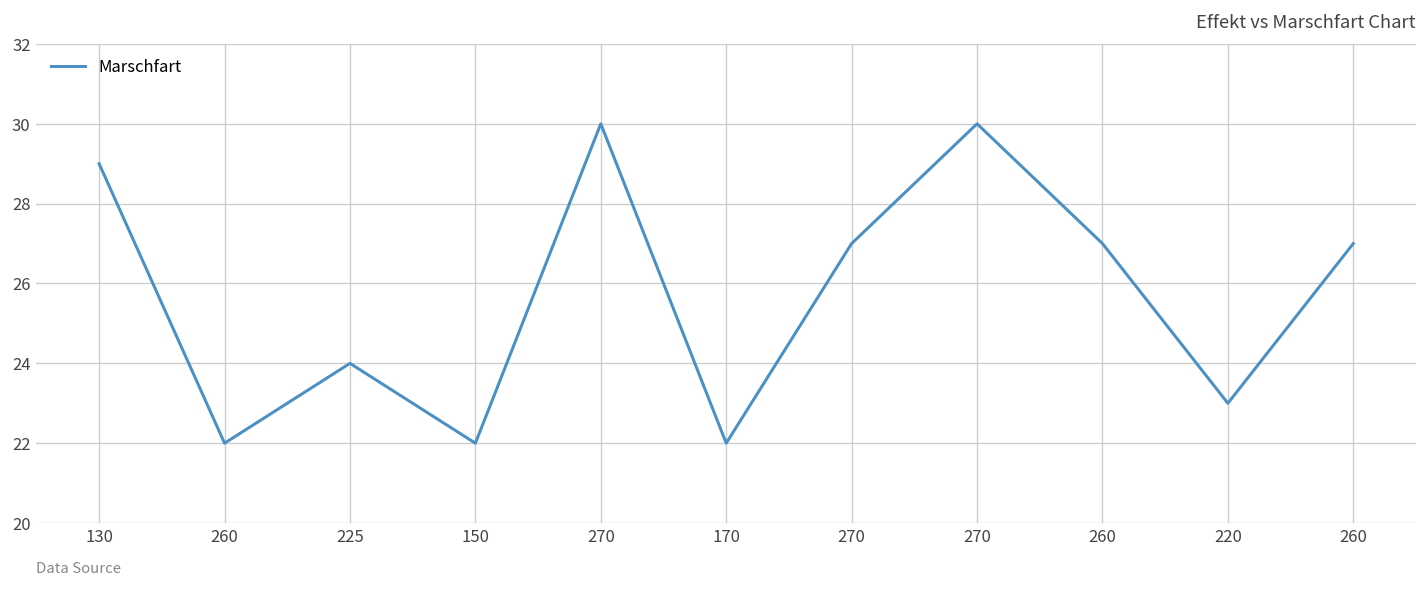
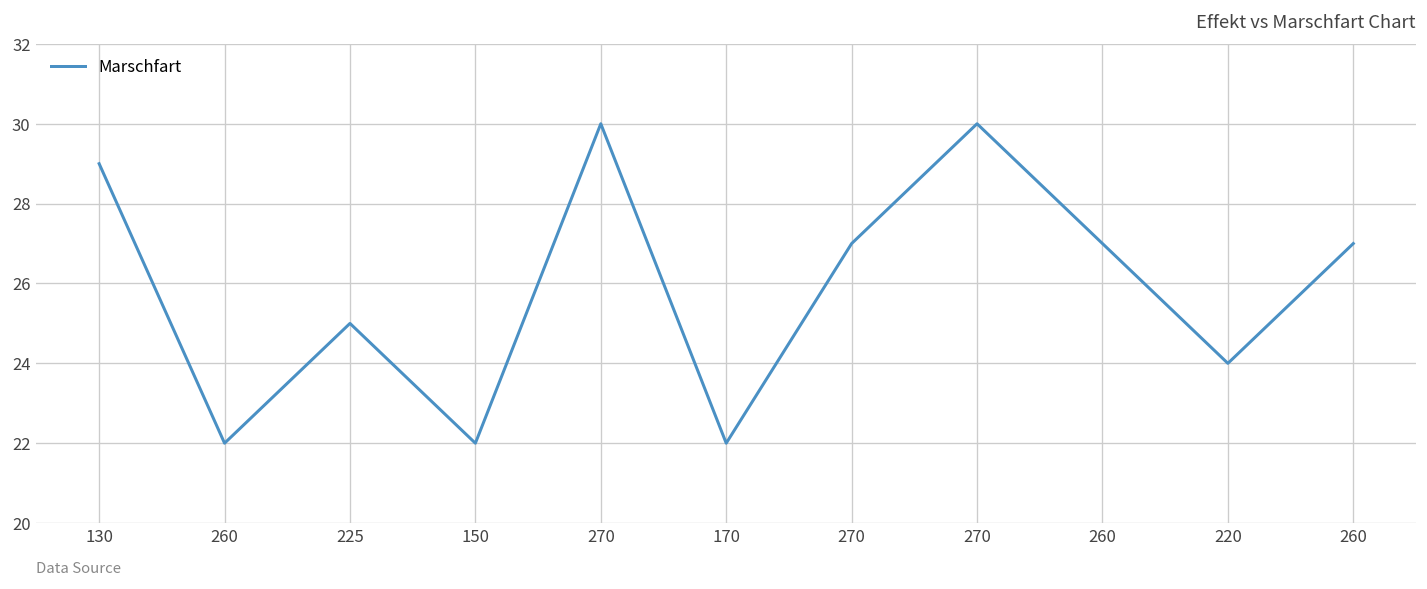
225: 24 -> 25
220: 23 -> 24
